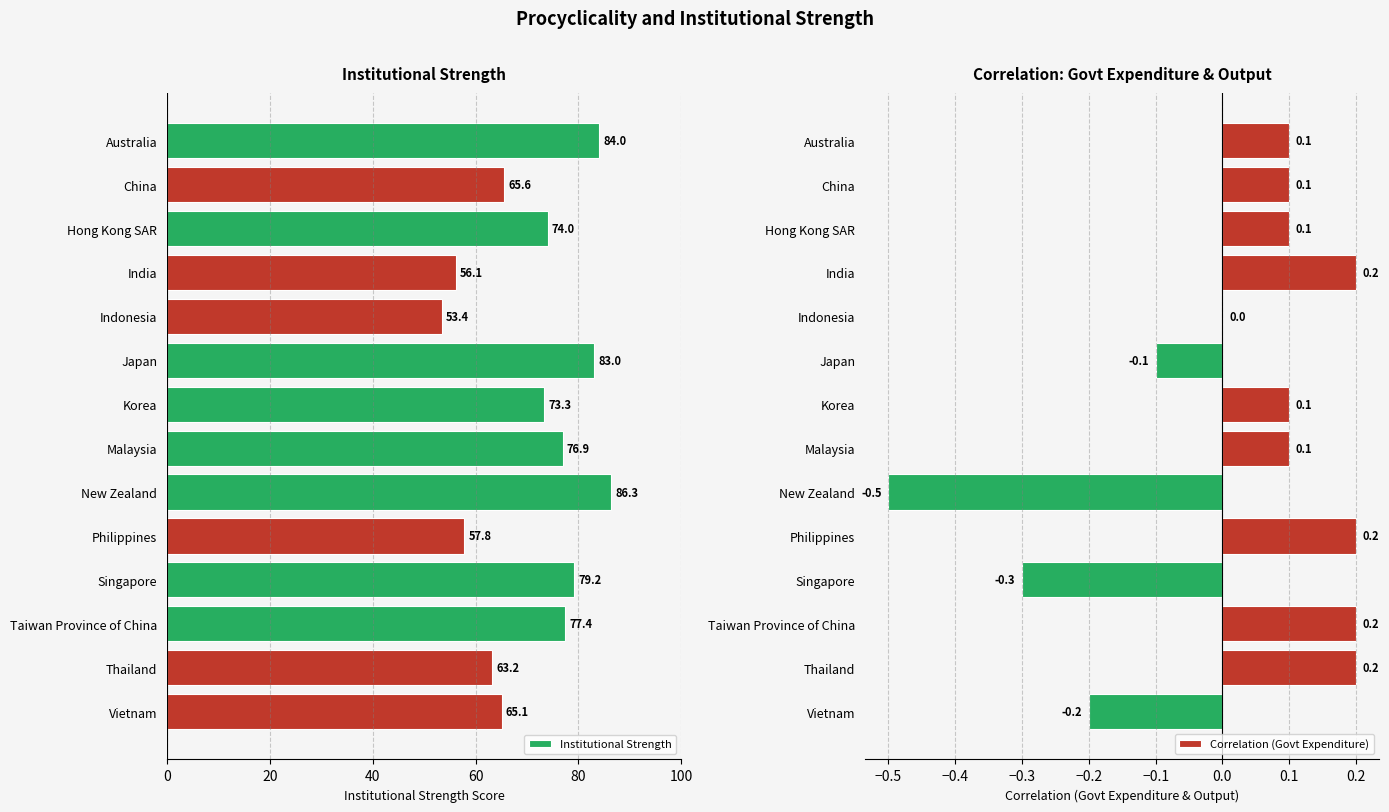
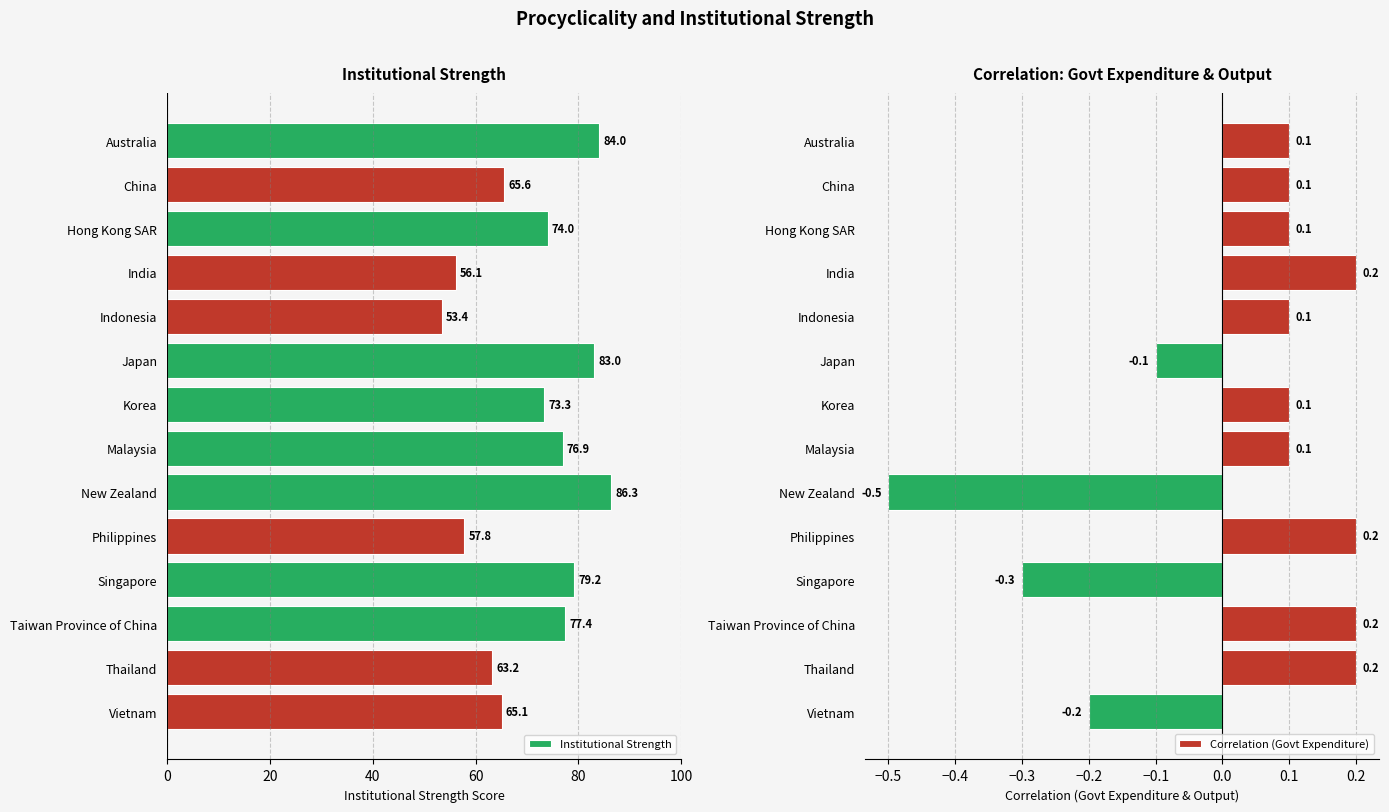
Correlation: Govt Expenditure & Output, Indonesia: 0.0 -> 0.1
